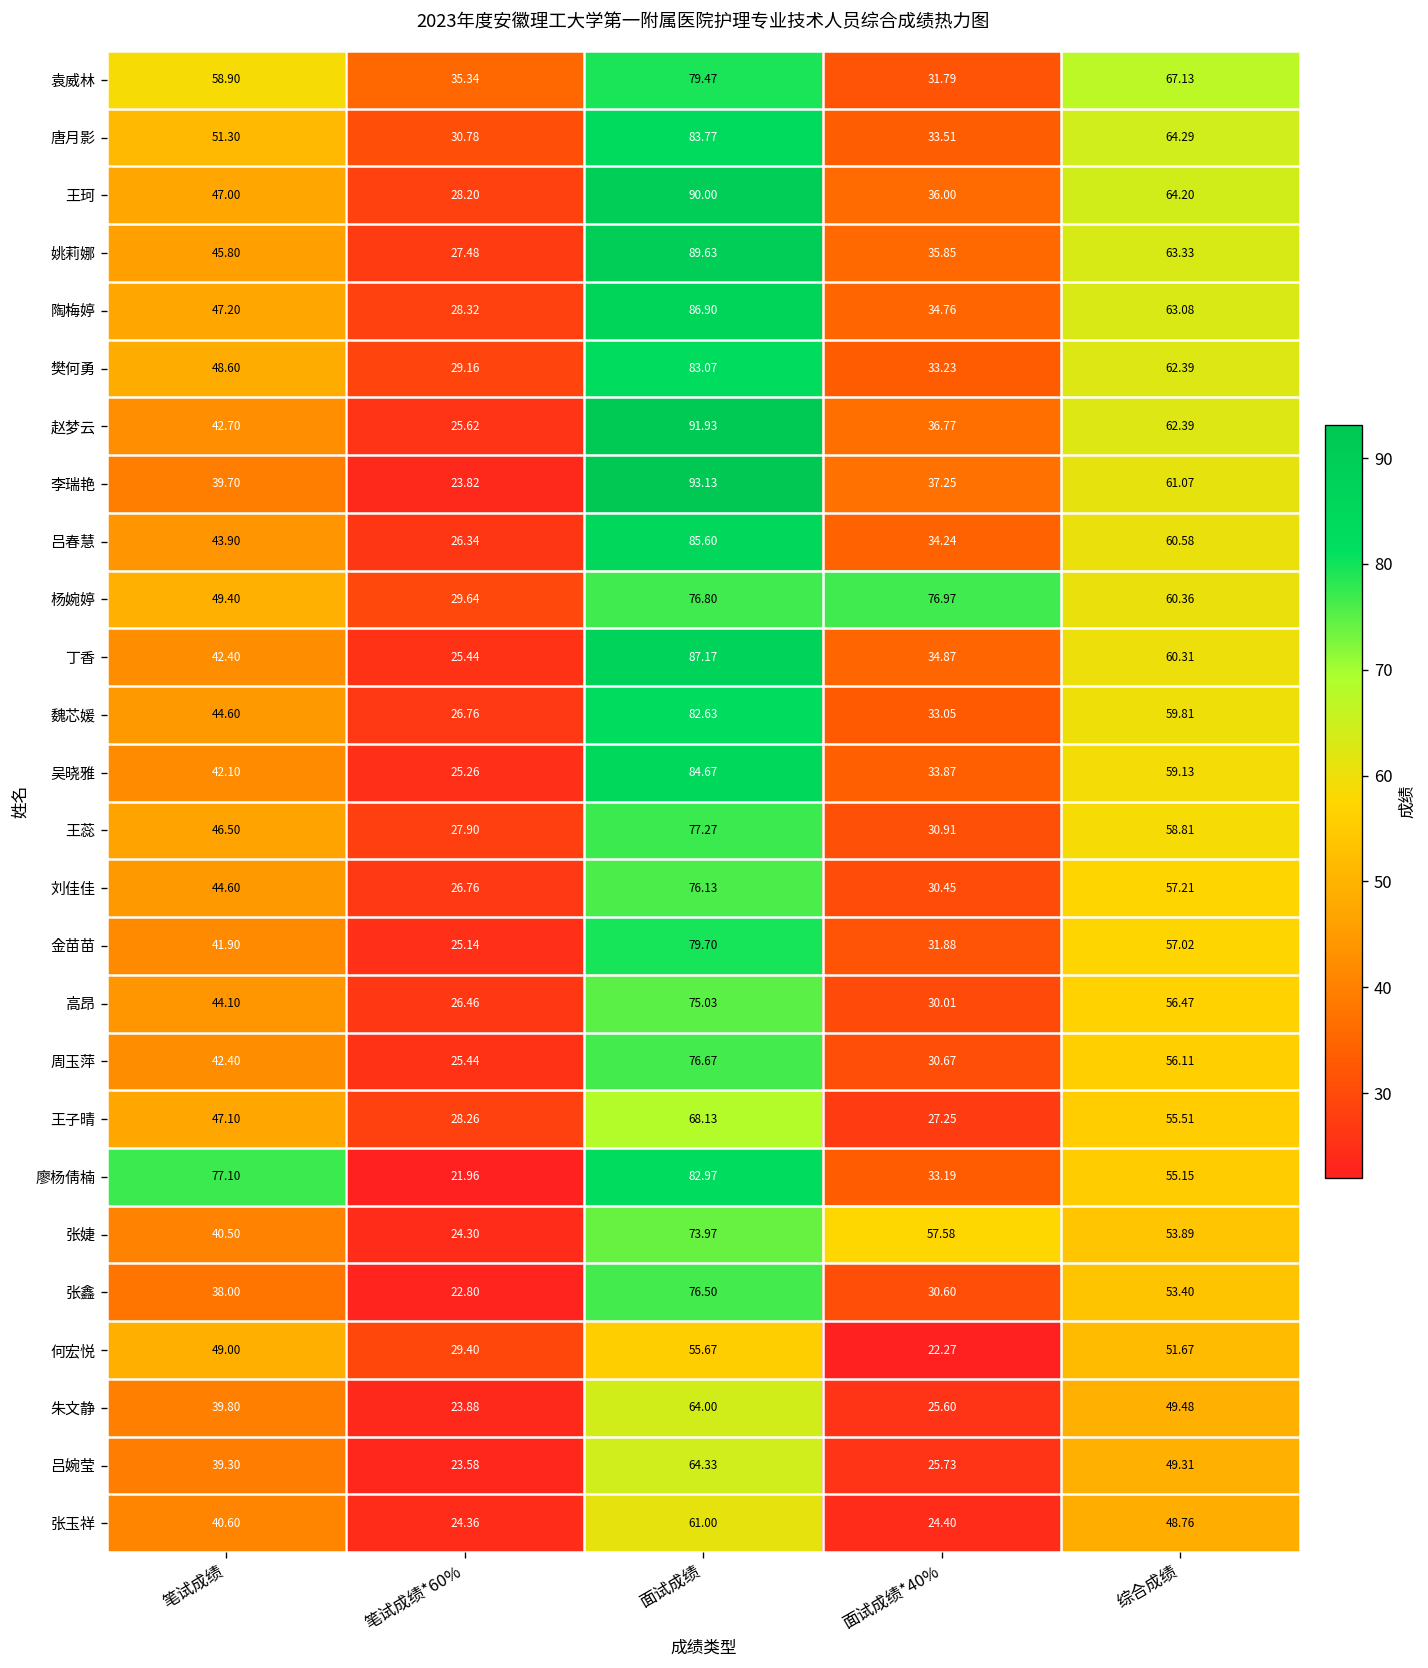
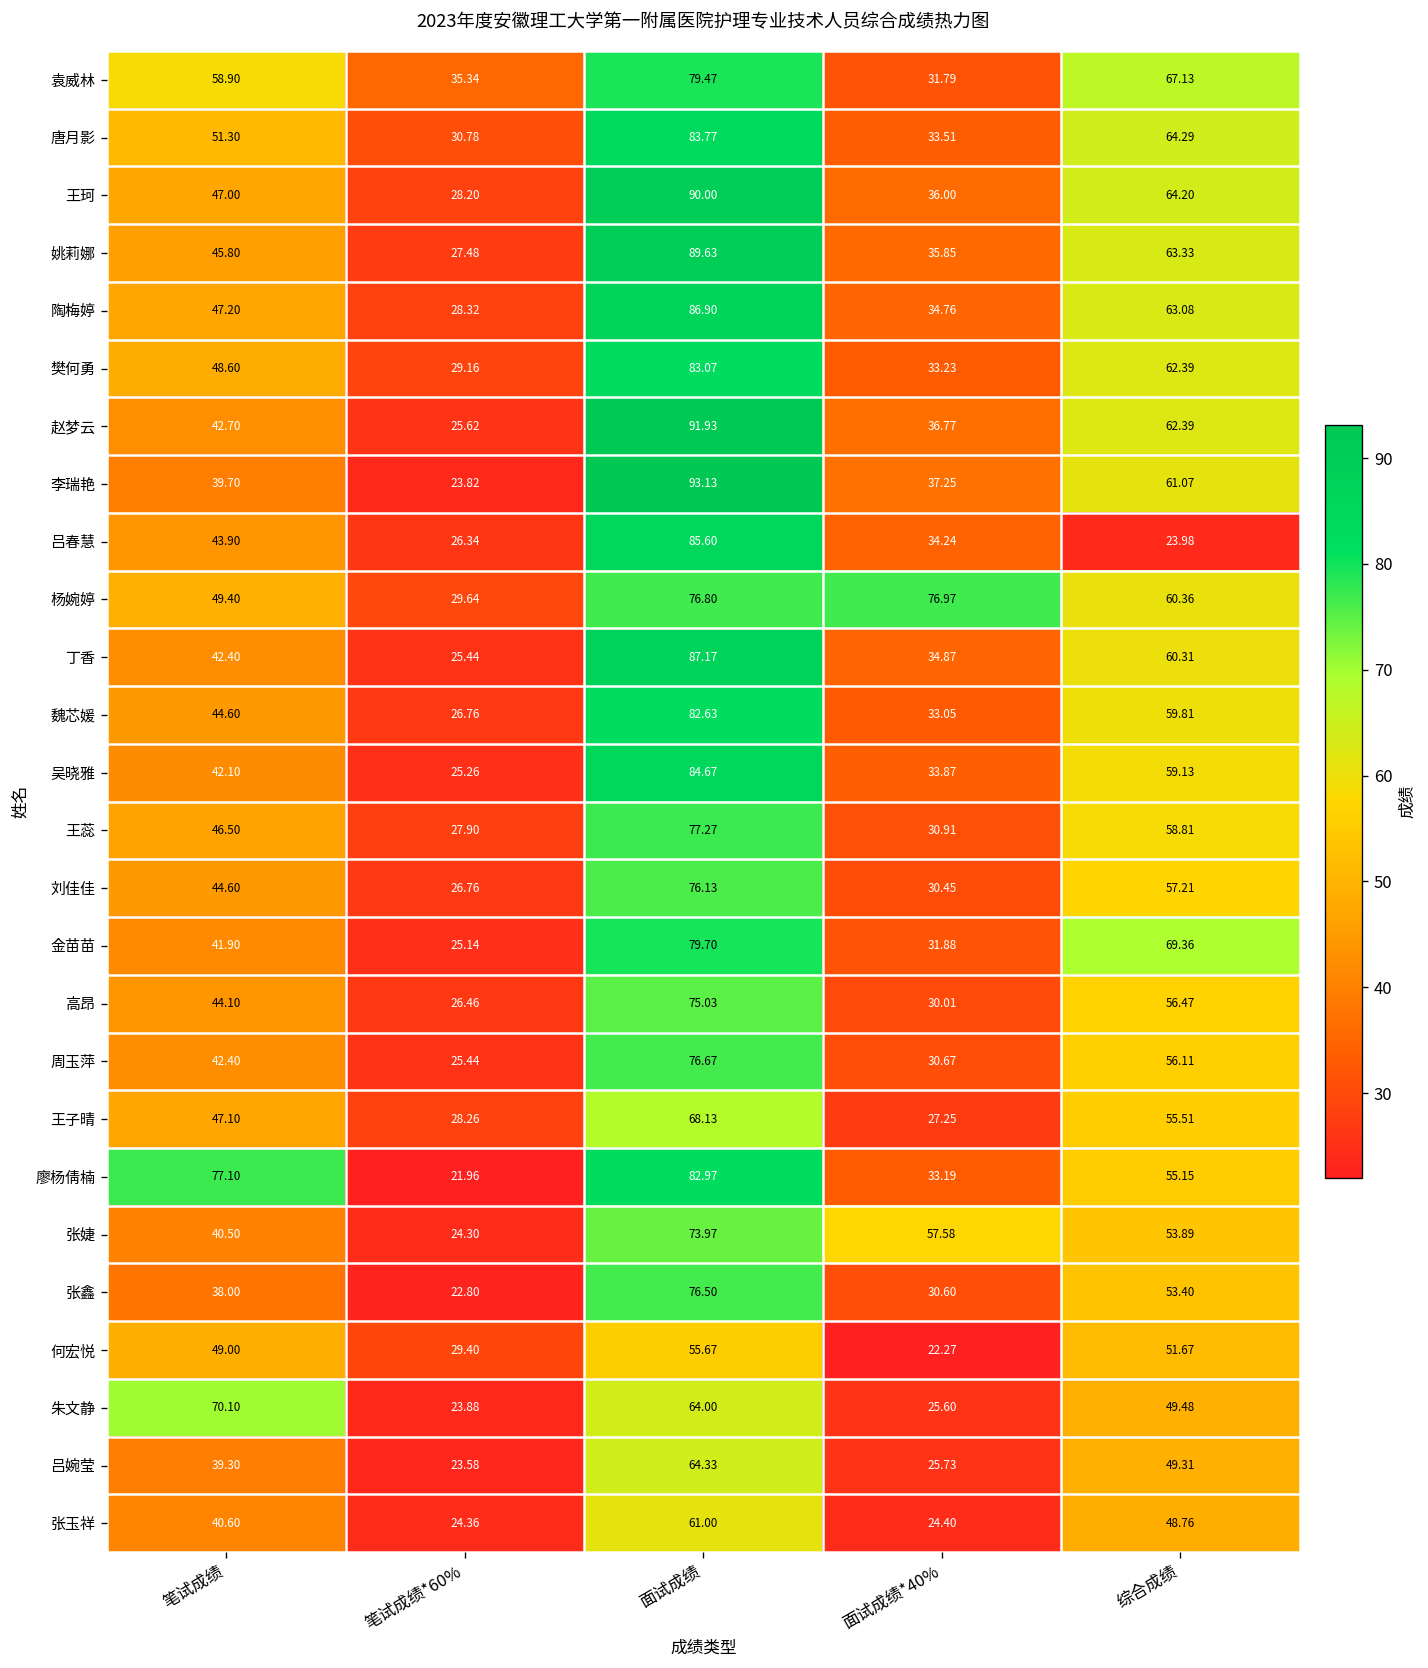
吕春慧, 综合成绩: 60.58 -> 23.98
金苗苗, 综合成绩: 57.02 -> 69.36
朱文静, 笔试成绩: 39.80 -> 70.10
